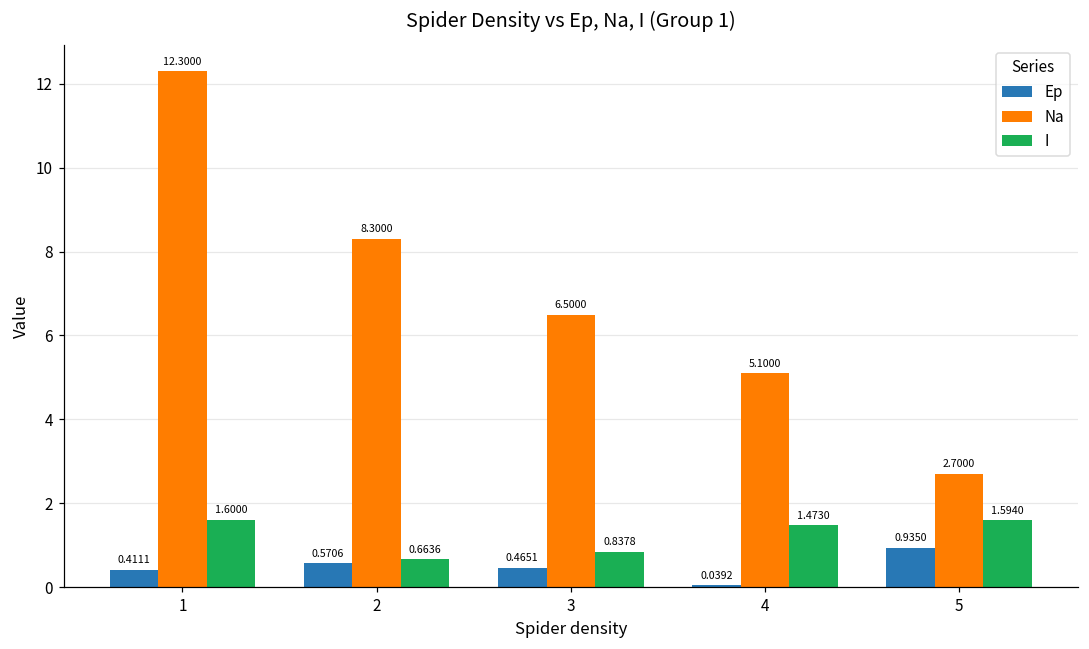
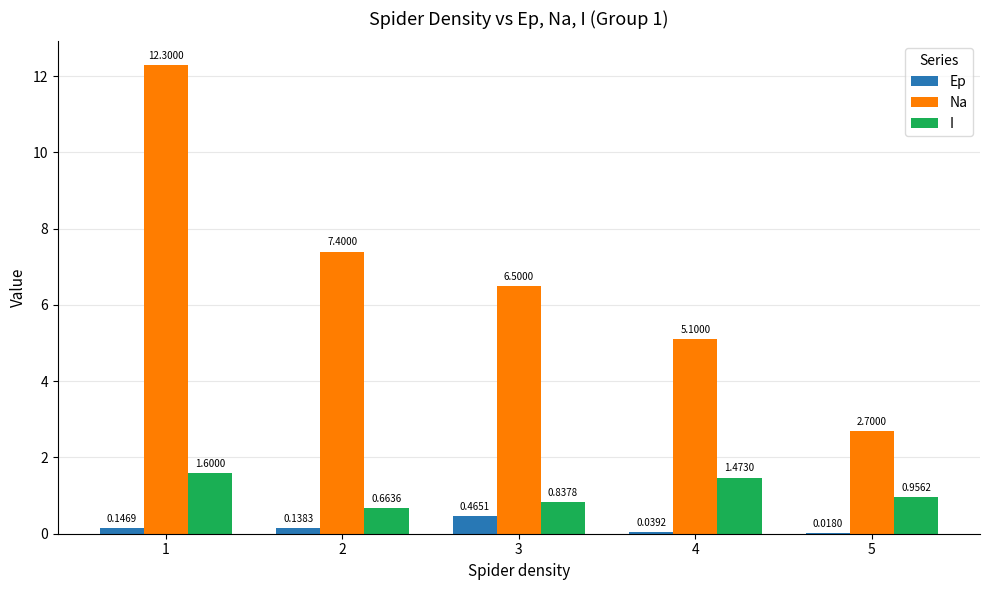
Ep, 1: 0.4111 -> 0.1469
Ep, 2: 0.5706 -> 0.1383
Na, 2: 8.3000 -> 7.4000
Ep, 5: 0.9350 -> 0.0180
I, 5: 1.5940 -> 0.9562
